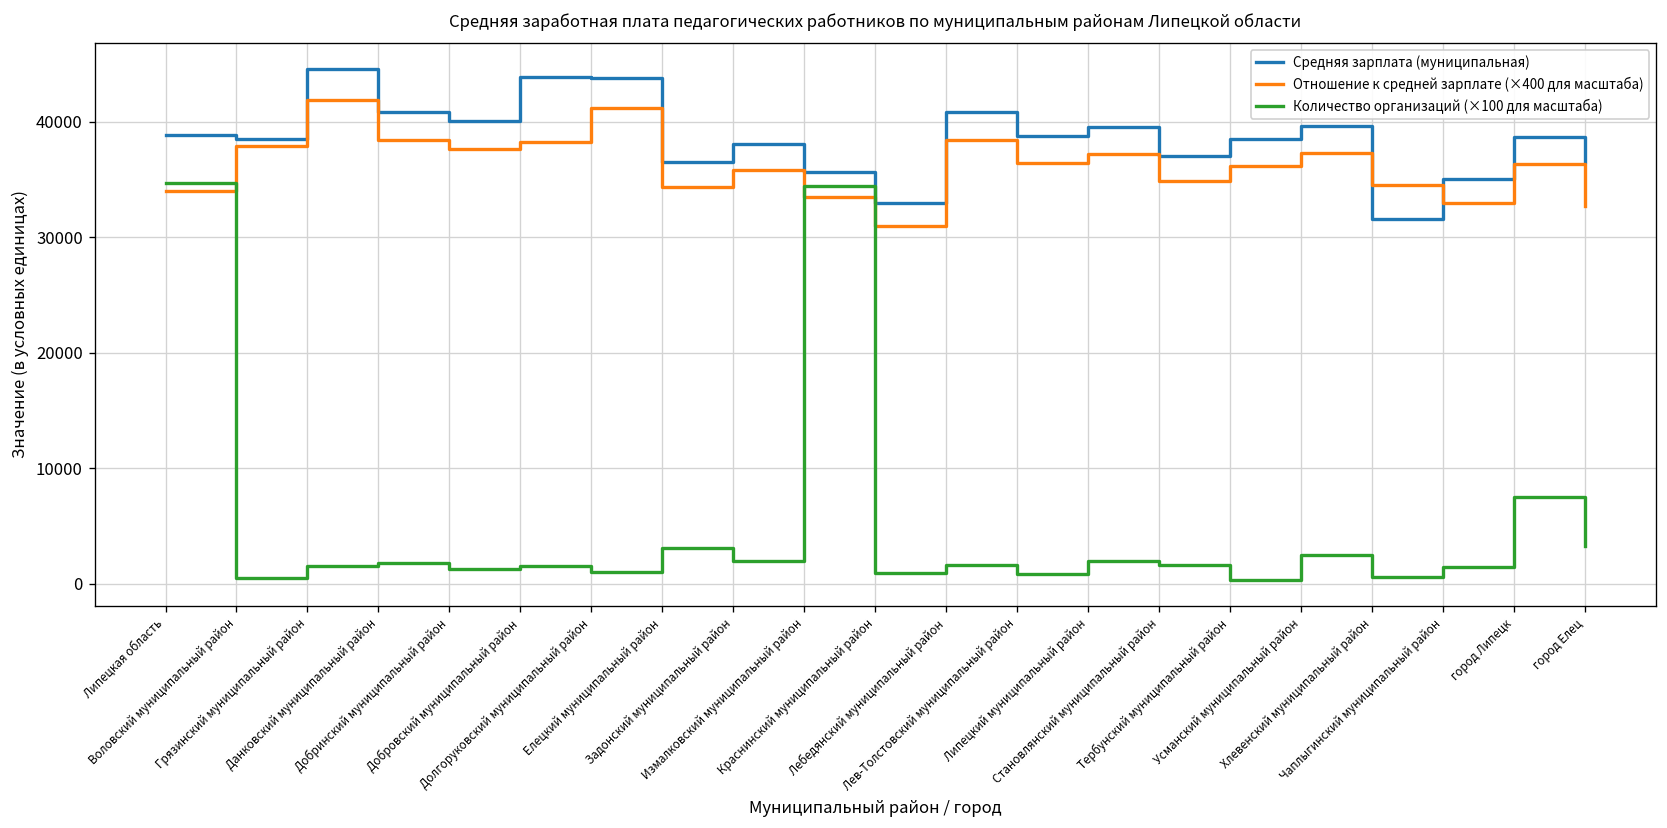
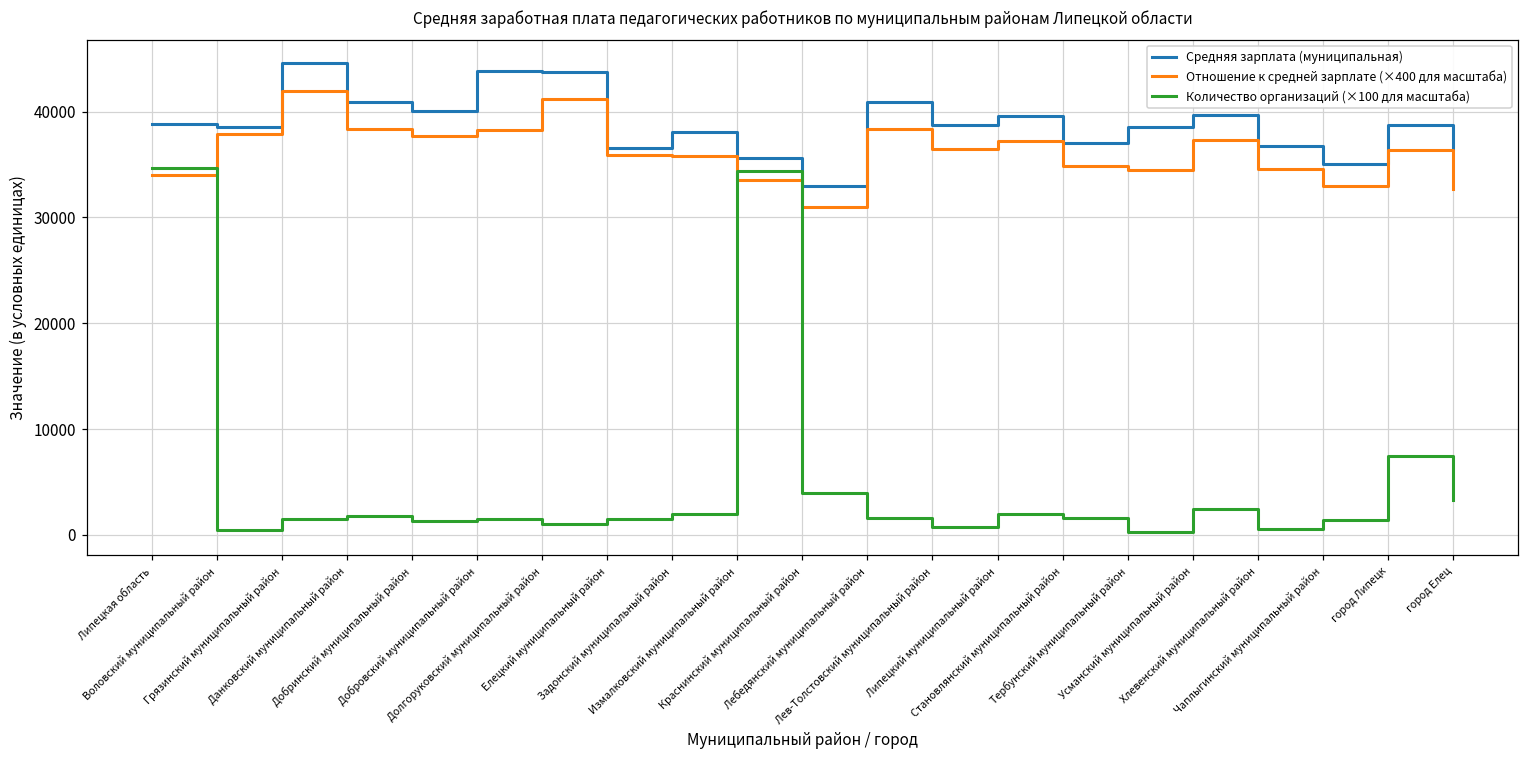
Отношение к средней зарплате (×400 для масштаба), Елецкий муниципальный район: 34000 -> 36000
Количество организаций (×100 для масштаба), Елецкий муниципальный район: 3000 -> 2000
Количество организаций (×100 для масштаба), Краснинский муниципальный район: 1000 -> 4000
Отношение к средней зарплате (×400 для масштаба), Тербунский муниципальный район: 36000 -> 34000
Средняя зарплата (муниципальная), Хлевенский муниципальный район: 32000 -> 37000
